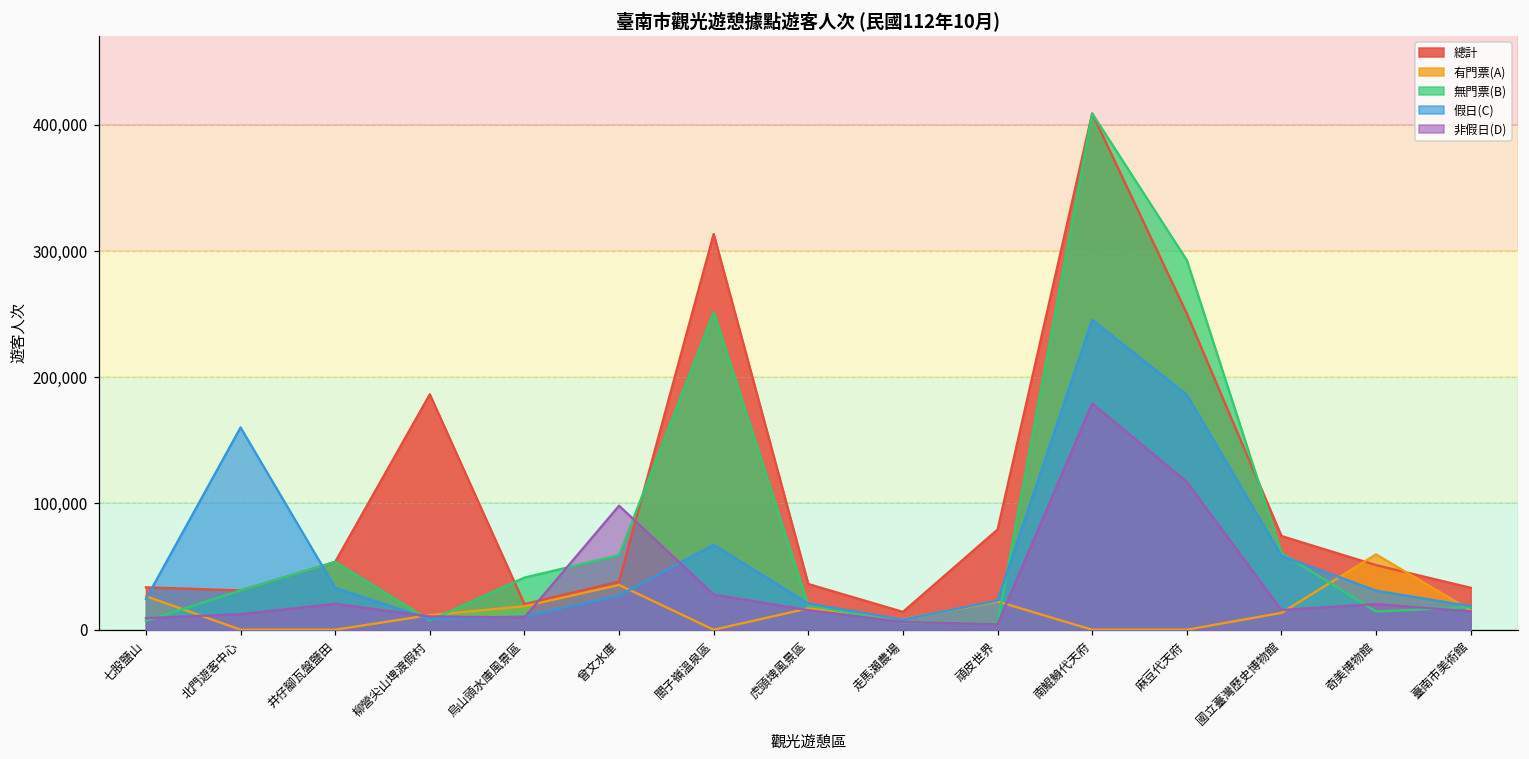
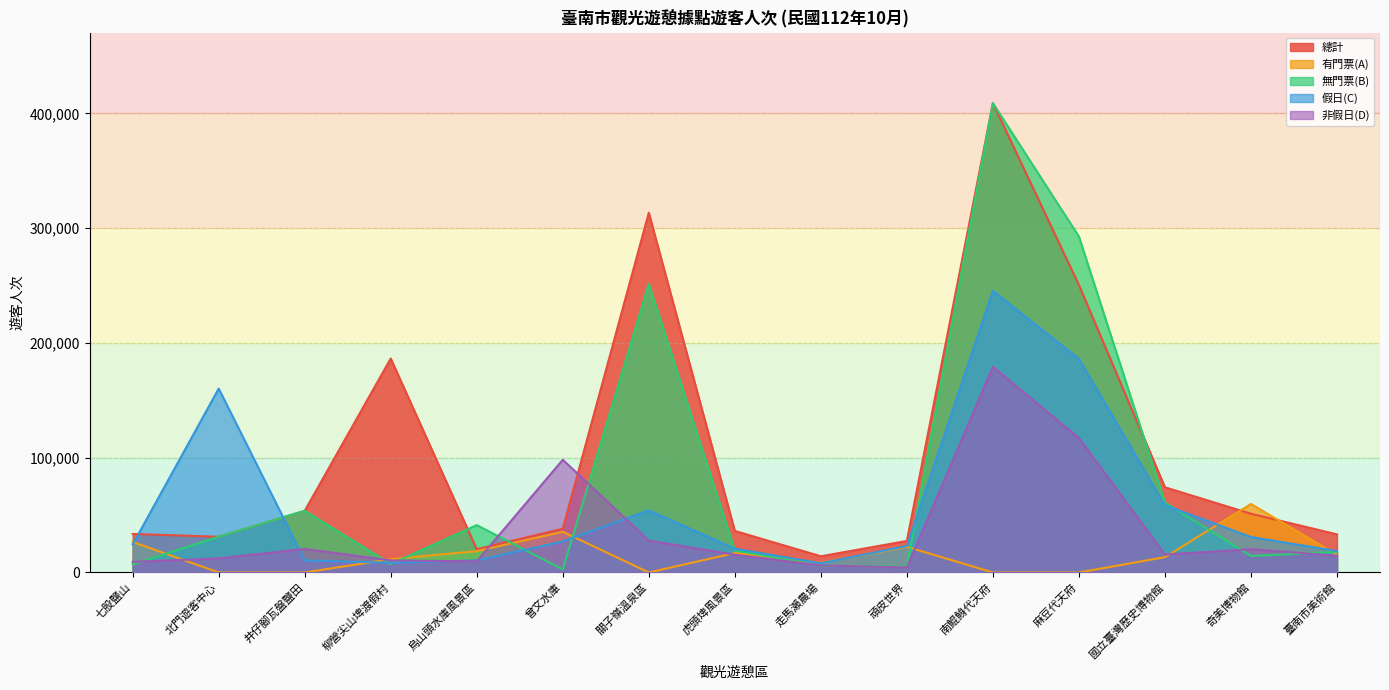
假日(C), 井仔腳瓦盤鹽田: 33,000 -> 11,000
無門票(B), 曾文水庫: 59,000 -> 3,000
假日(C), 關子嶺溫泉區: 67,000 -> 54,000
總計, 頑皮世界: 79,000 -> 27,000
